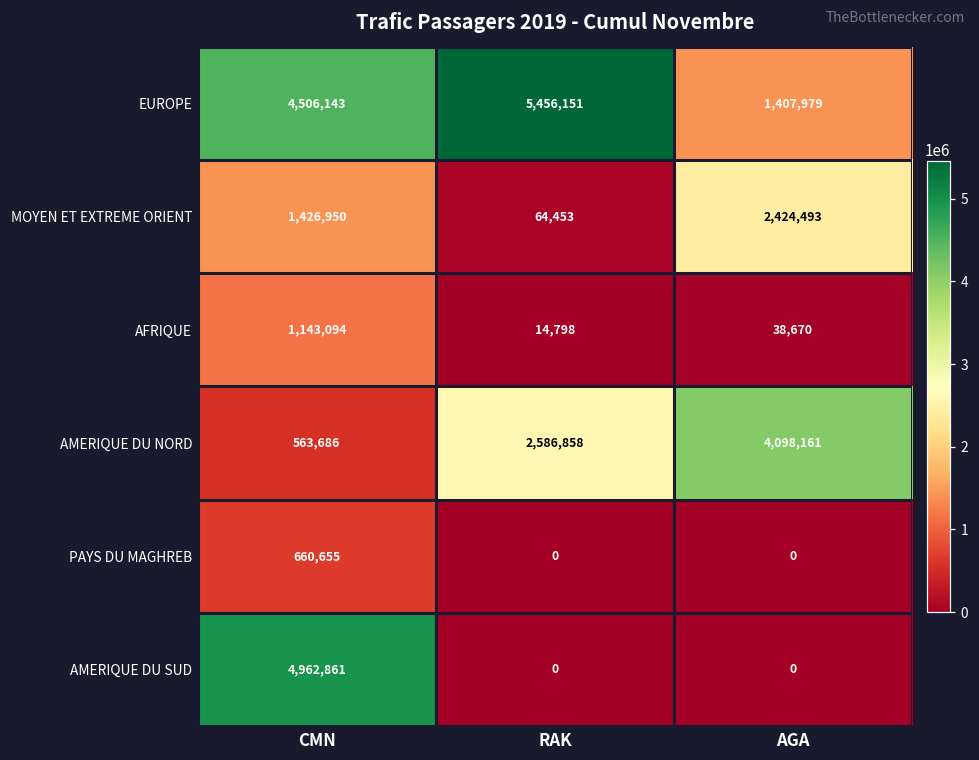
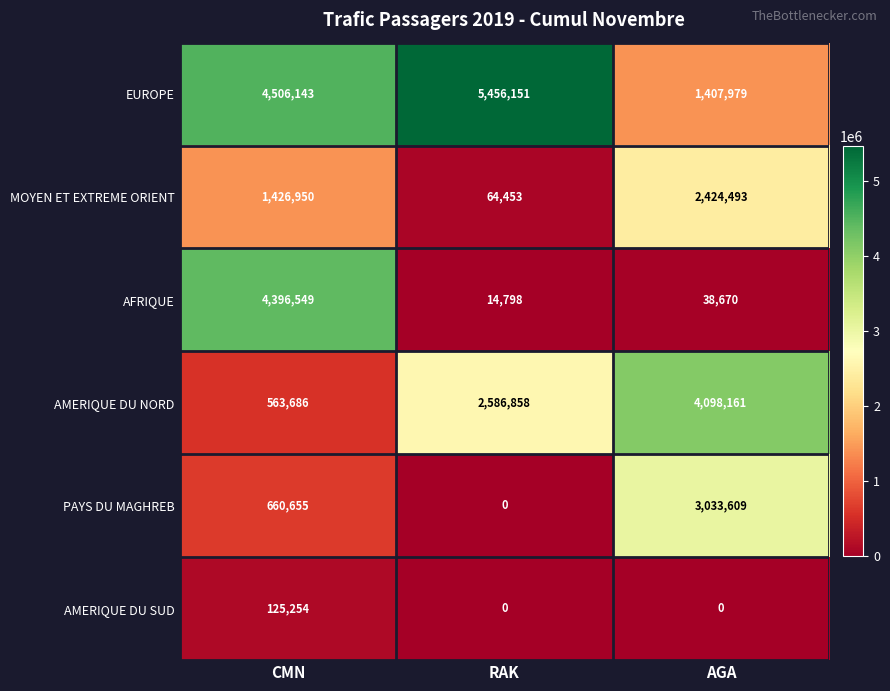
AFRIQUE, CMN: 1,143,094 -> 4,396,549
PAYS DU MAGHREB, AGA: 0 -> 3,033,609
AMERIQUE DU SUD, CMN: 4,962,861 -> 125,254
